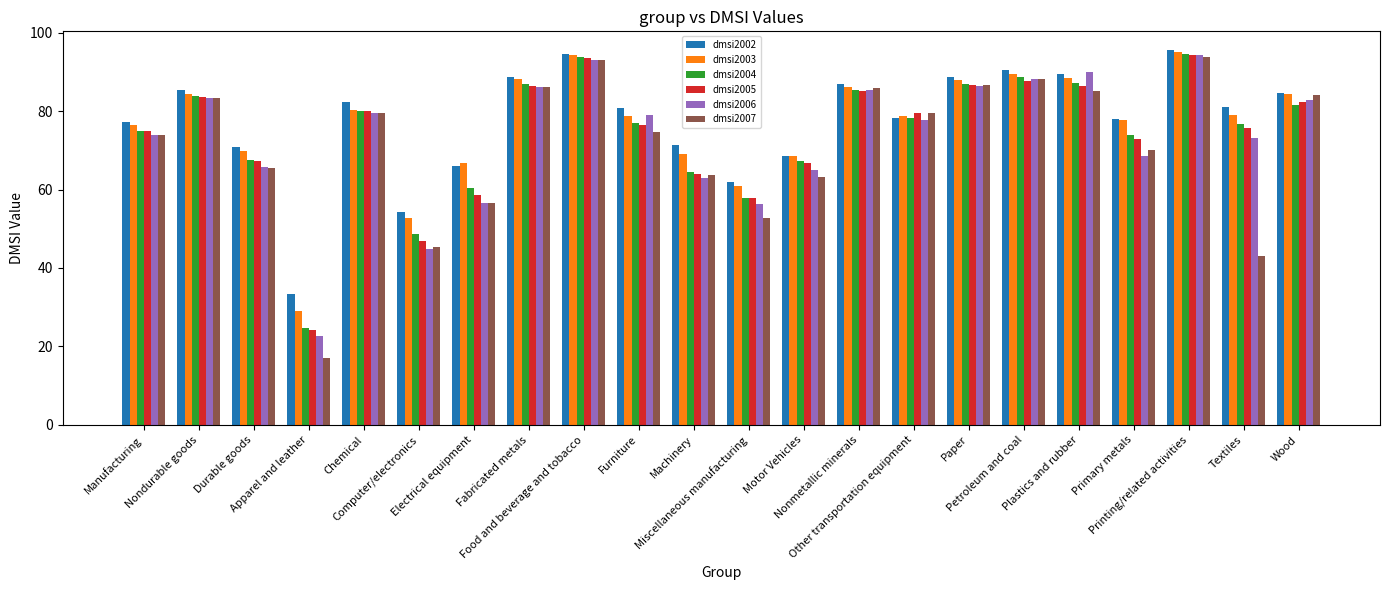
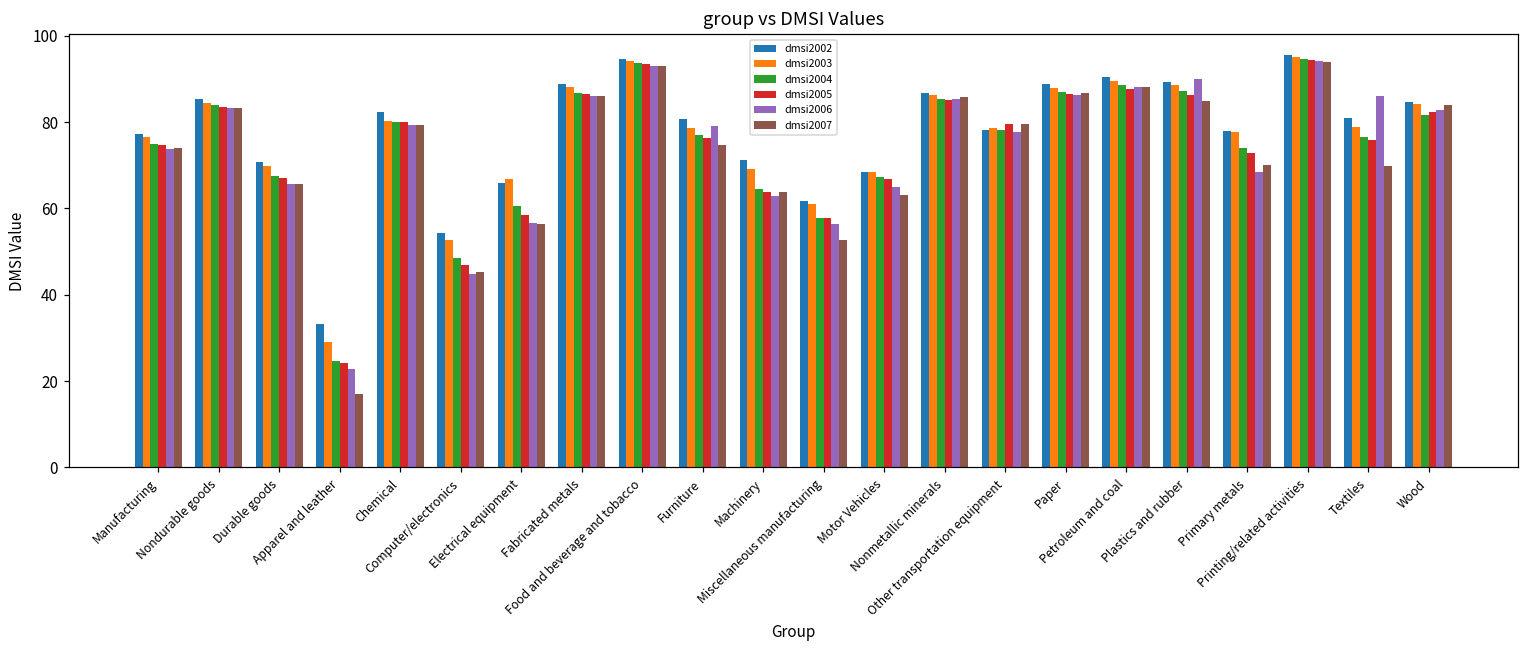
dmsi2006, Textiles: 73 -> 86
dmsi2007, Textiles: 43 -> 70
